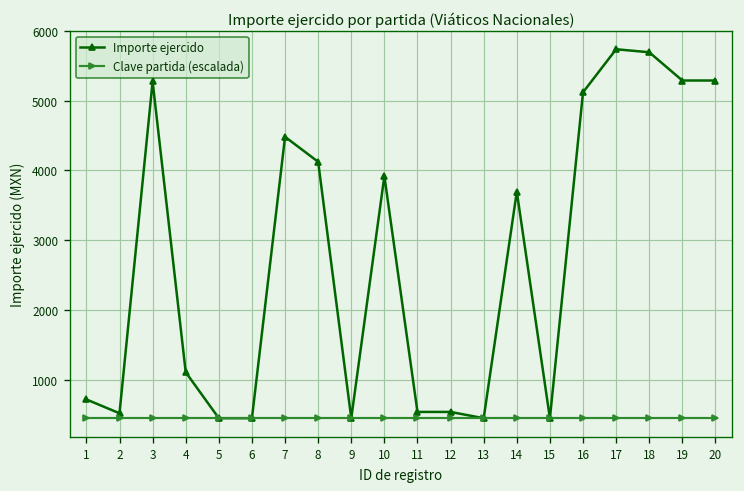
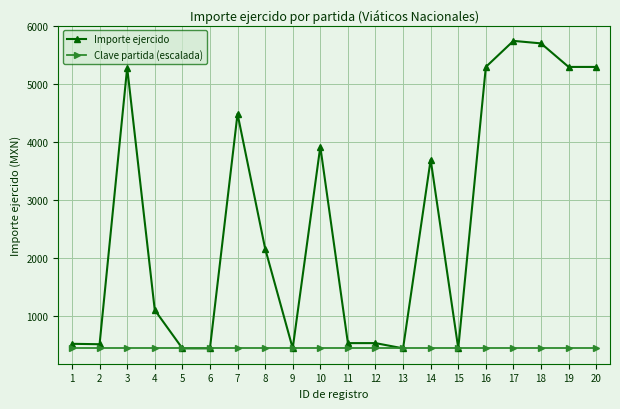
Importe ejercido, 1: 700 -> 500
Importe ejercido, 8: 4100 -> 2200
Importe ejercido, 16: 5100 -> 5300
